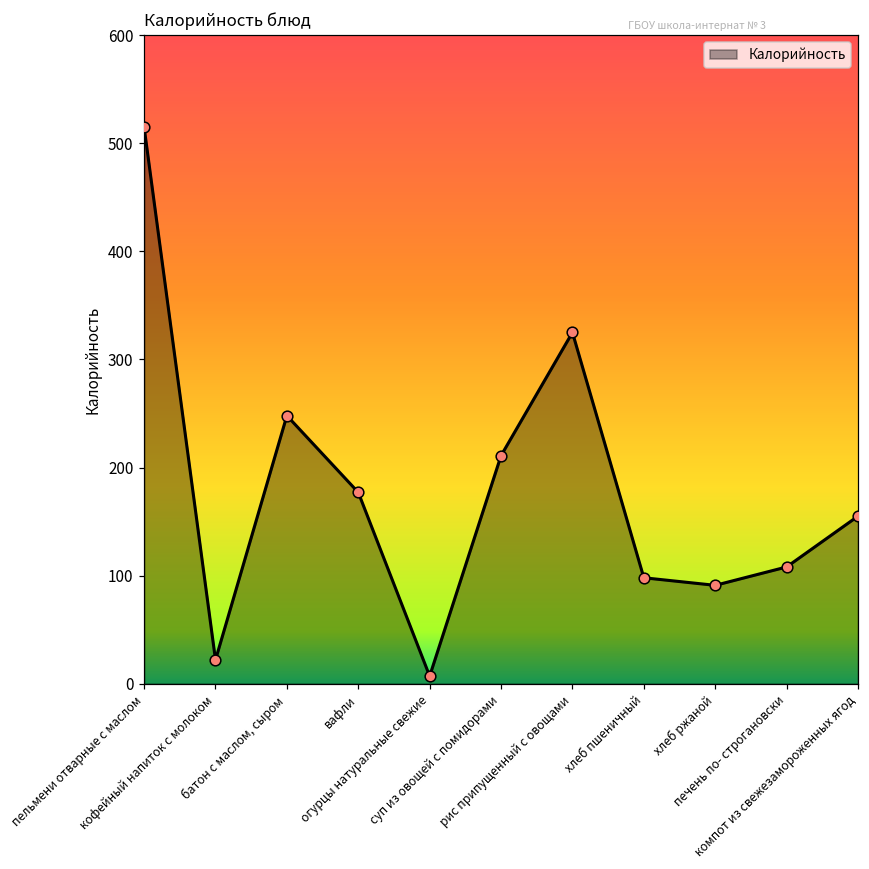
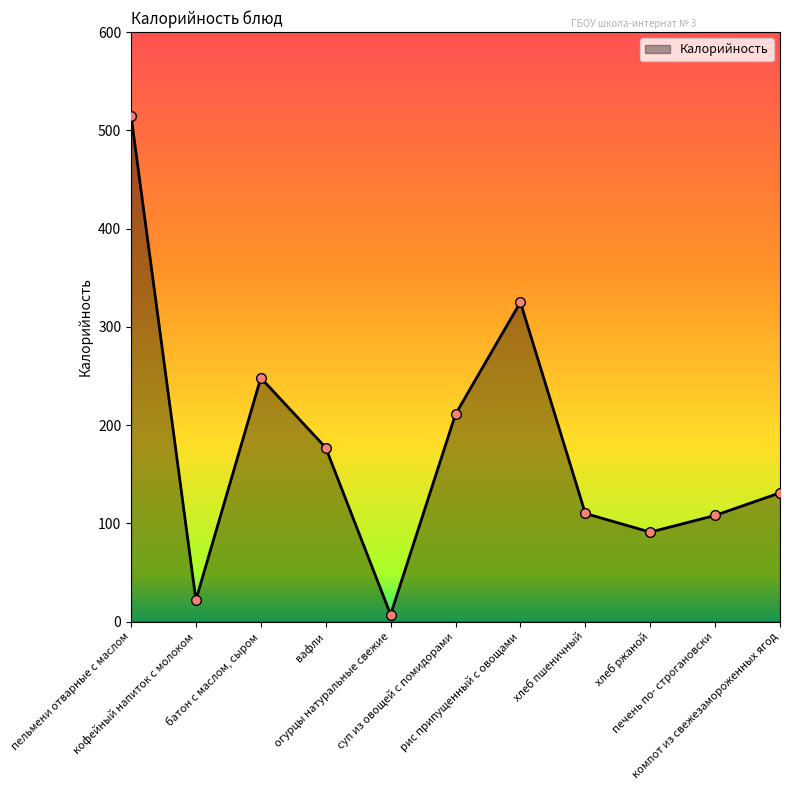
хлеб пшеничный: 100 -> 110
компот из свежезамороженных ягод: 160 -> 130
